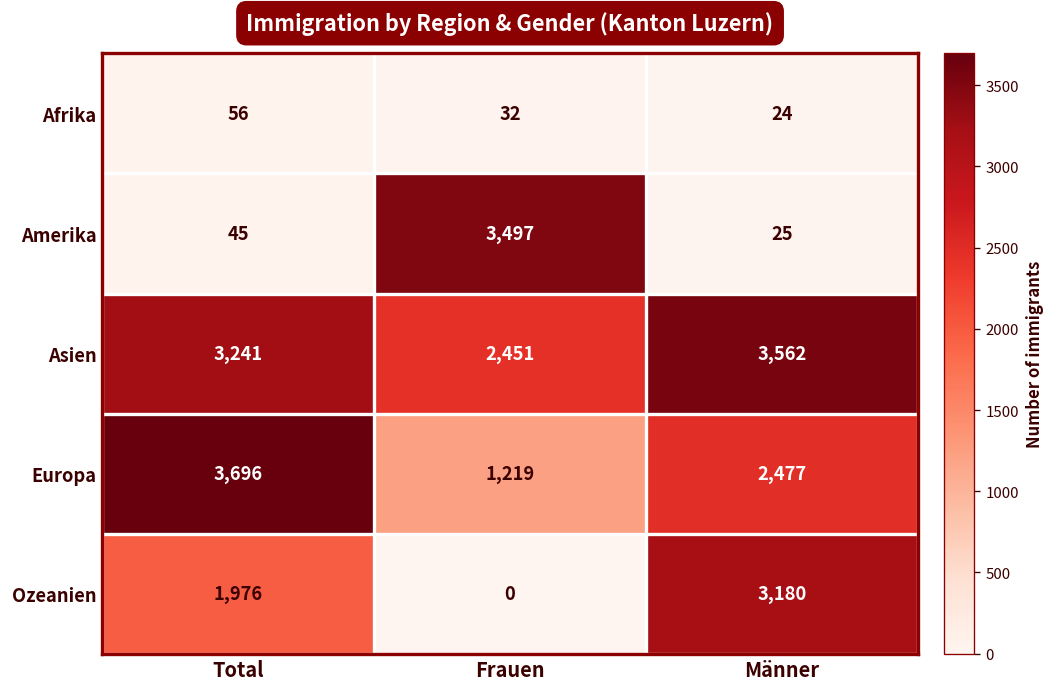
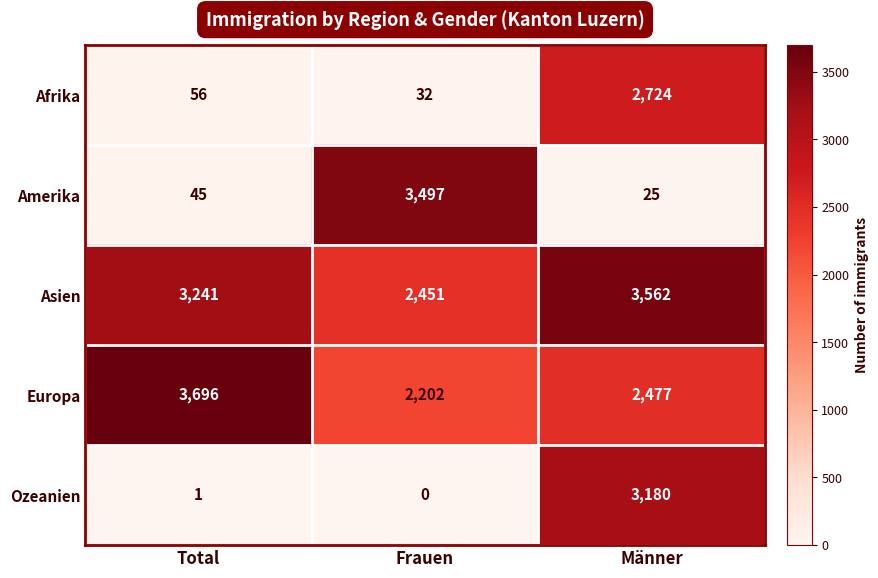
Afrika, Männer: 24 -> 2,724
Europa, Frauen: 1,219 -> 2,202
Ozeanien, Total: 1,976 -> 1
